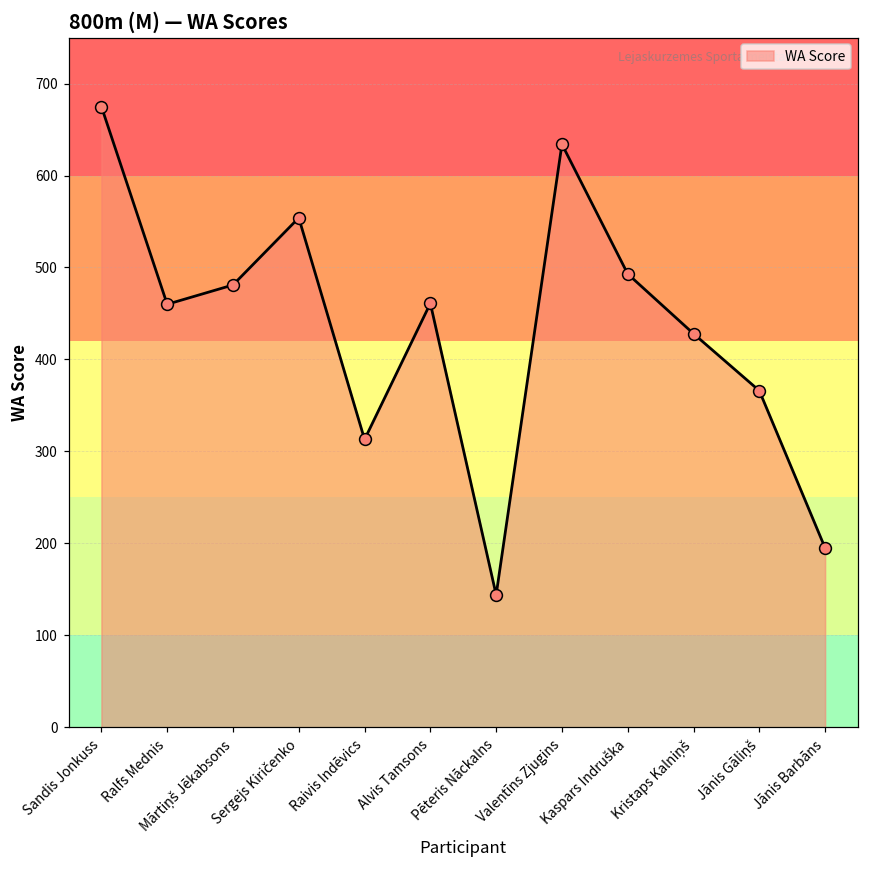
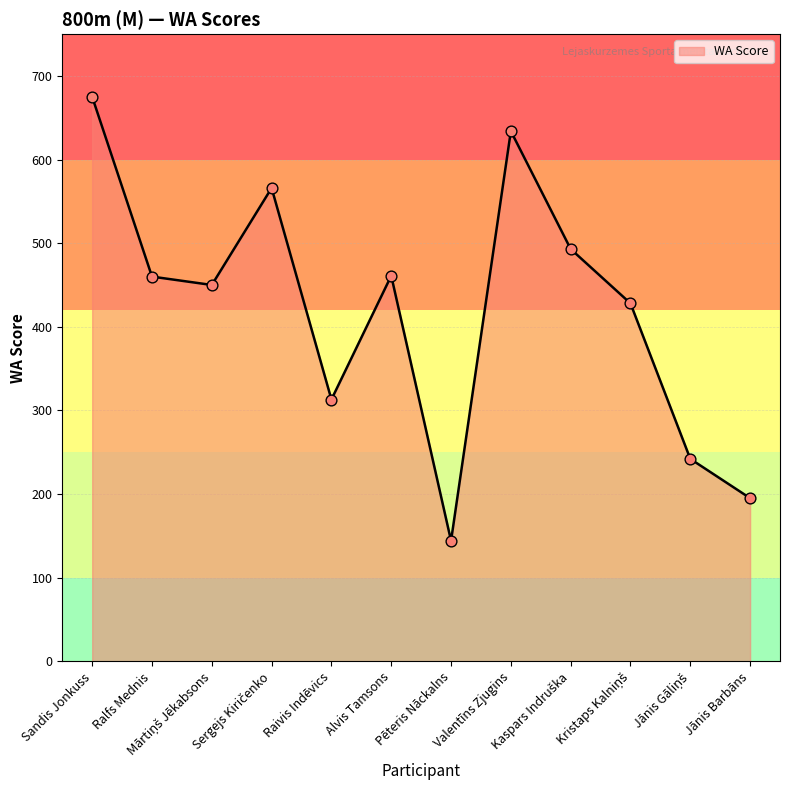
Mārtiņš Jēkabsons: 480 -> 450
Sergejs Kiričenko: 550 -> 570
Jānis Gāliņš: 370 -> 240
